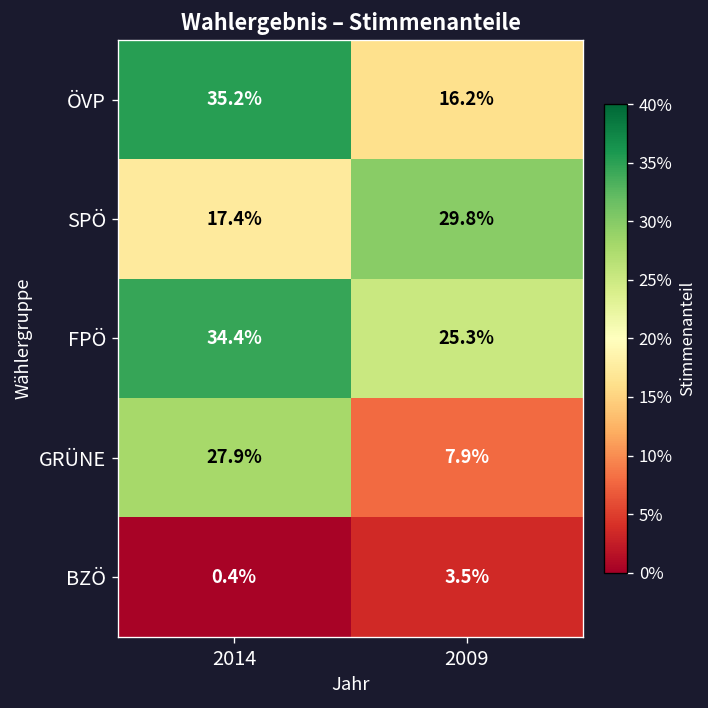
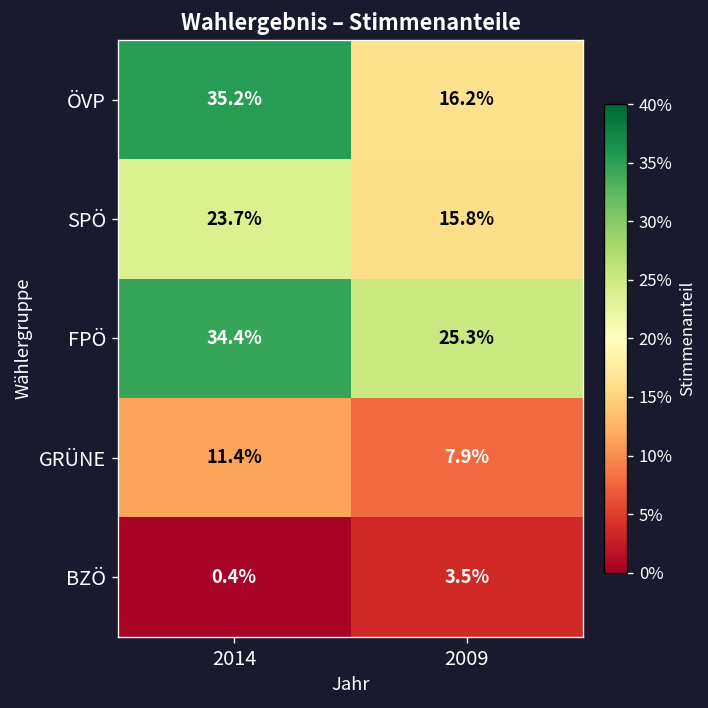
SPÖ, 2014: 17.4% -> 23.7%
SPÖ, 2009: 29.8% -> 15.8%
GRÜNE, 2014: 27.9% -> 11.4%
